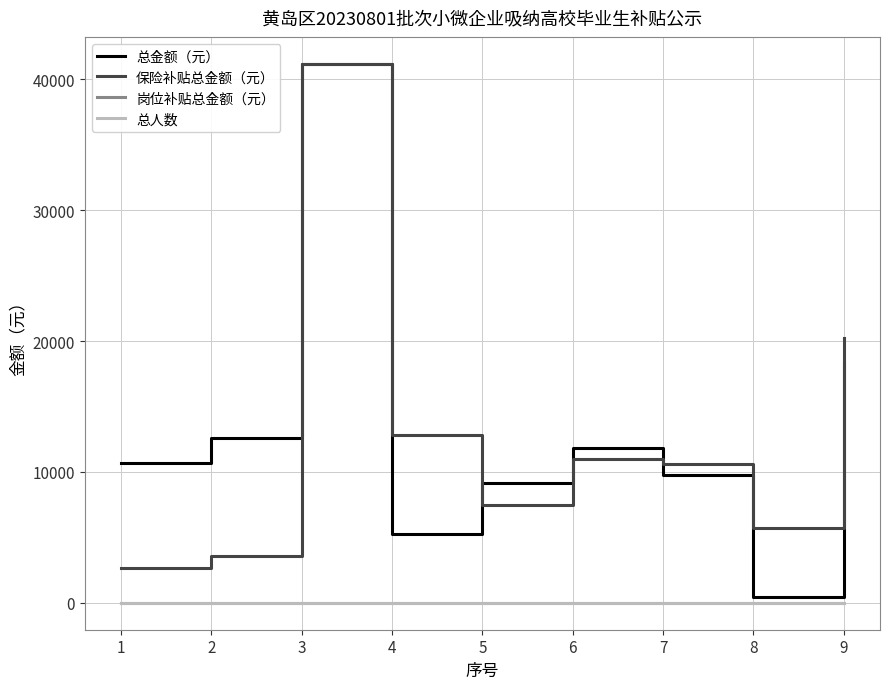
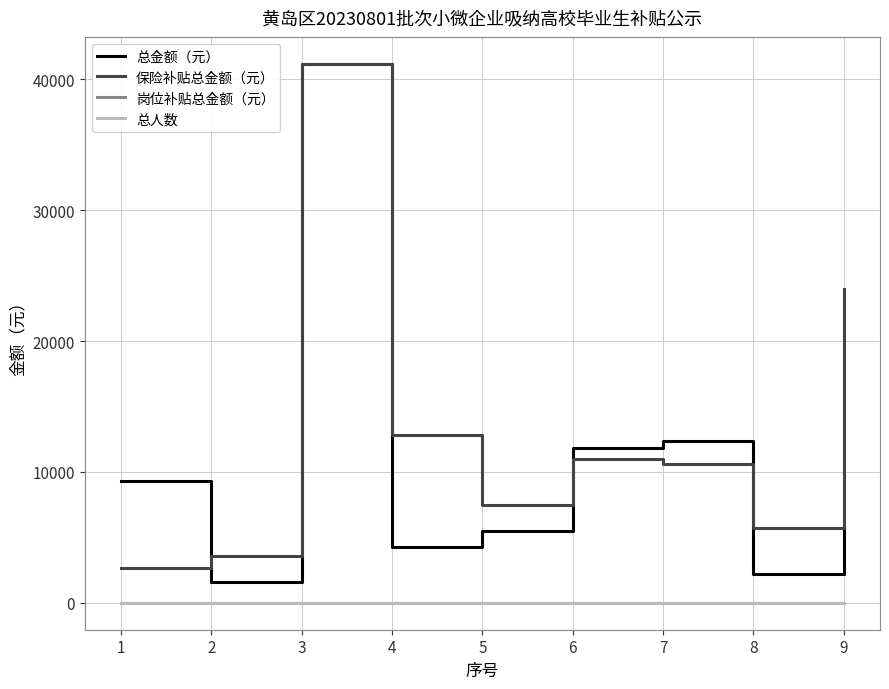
总金额（元）, 1: 10700 -> 9300
总金额（元）, 2: 12600 -> 1600
总金额（元）, 4: 5300 -> 4300
总金额（元）, 5: 9200 -> 5400
总金额（元）, 7: 9800 -> 12400
总金额（元）, 8: 500 -> 2200
保险补贴总金额（元）, 9: 20200 -> 24000
